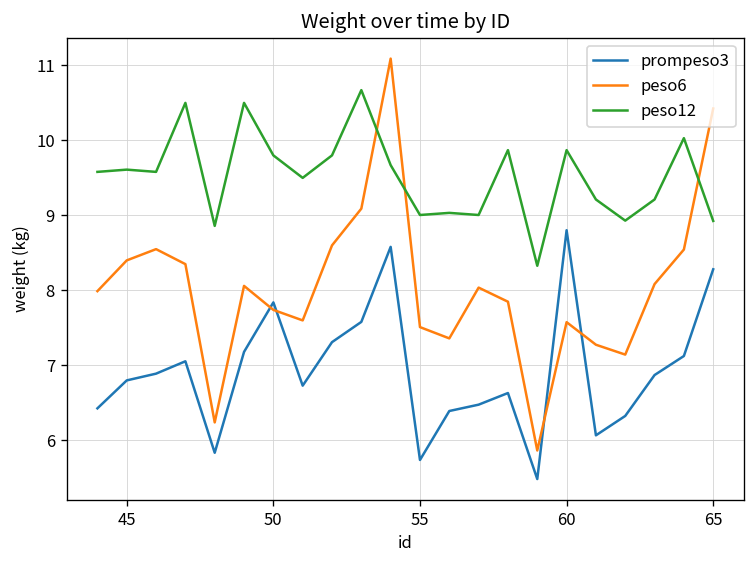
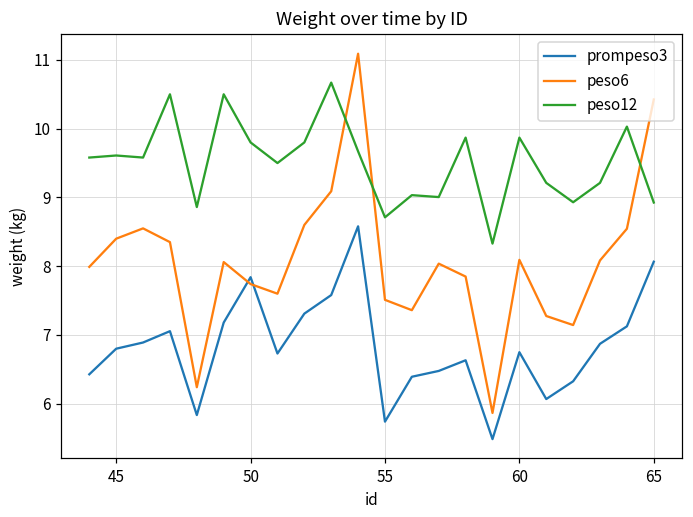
peso12, 55: 9.0 -> 8.7
prompeso3, 60: 8.8 -> 6.7
peso6, 60: 7.6 -> 8.1
prompeso3, 65: 8.3 -> 8.1
